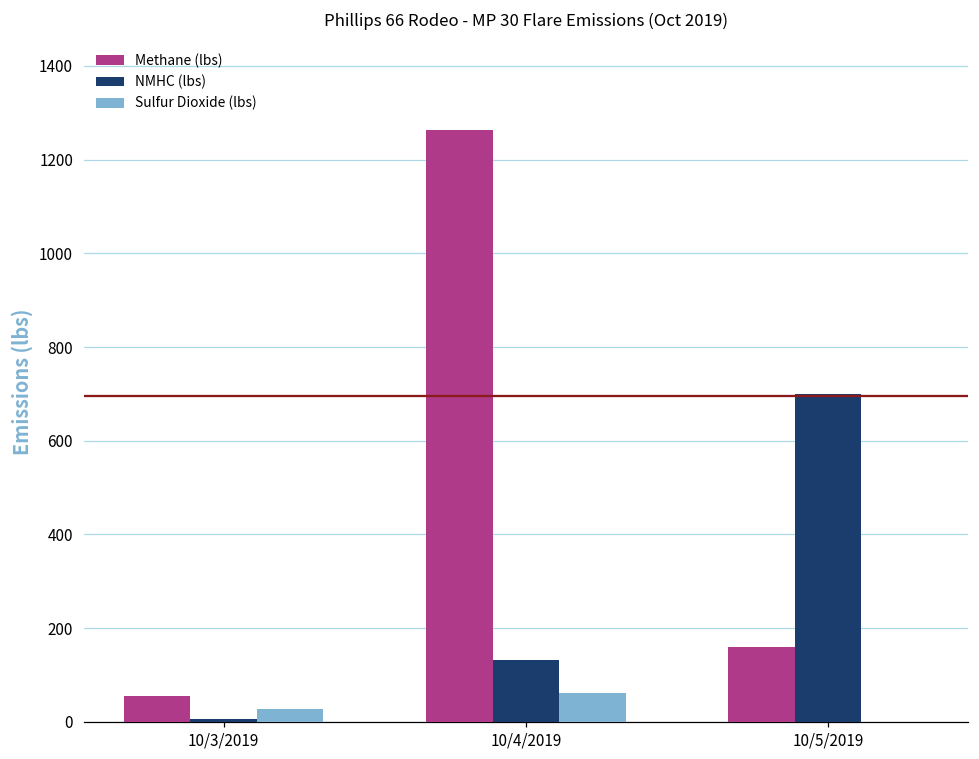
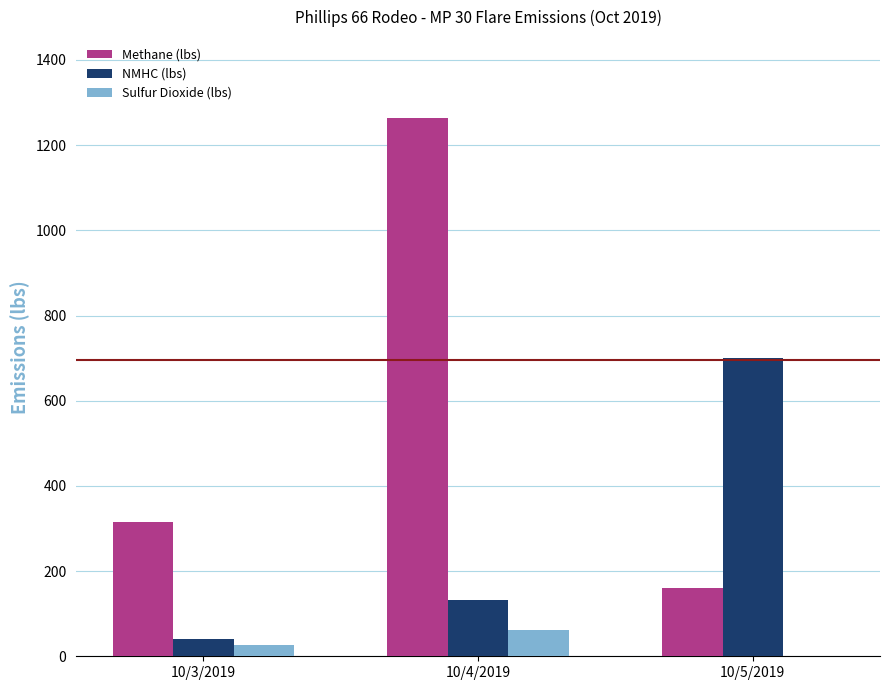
Methane (lbs), 10/3/2019: 60 -> 310
NMHC (lbs), 10/3/2019: 10 -> 40
